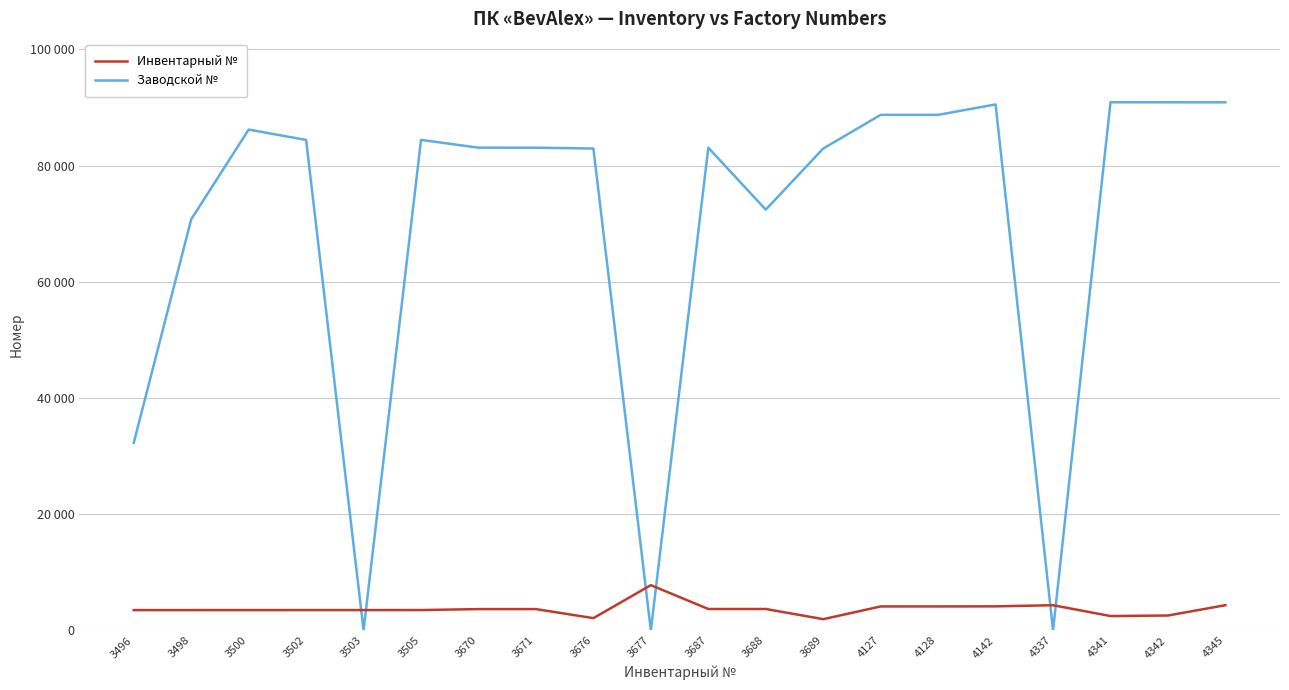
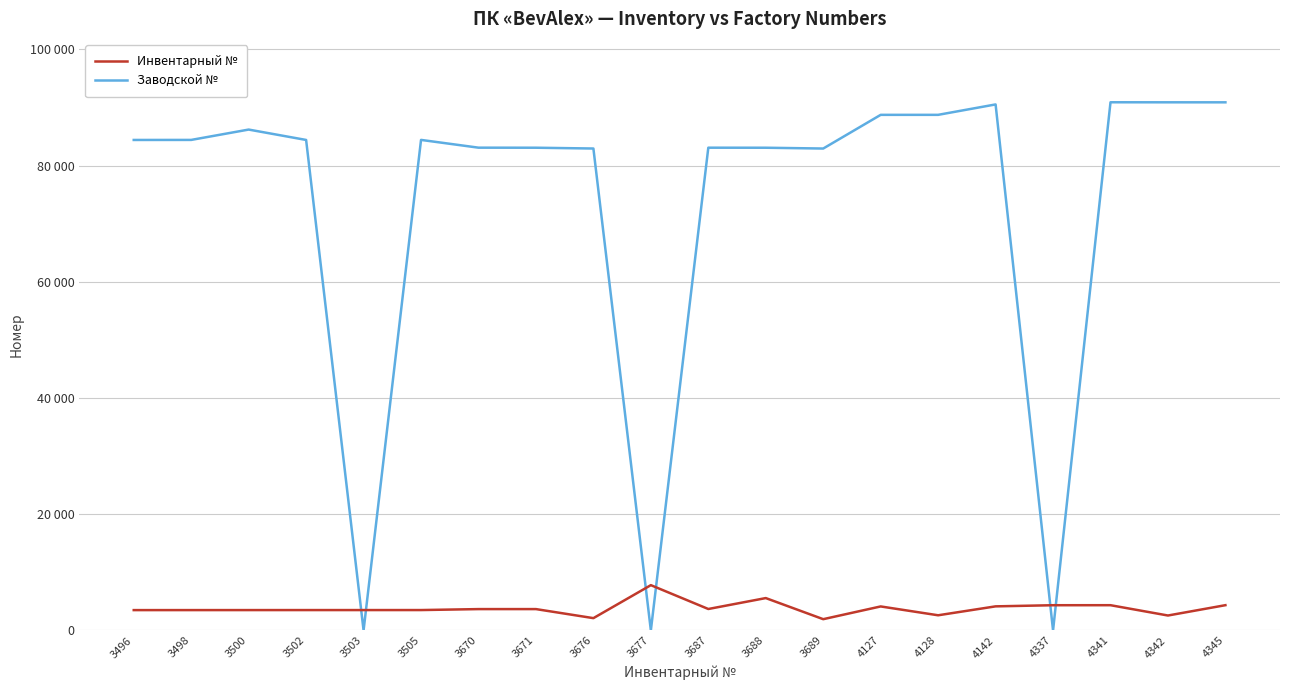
Заводской №, 3496: 32000 -> 84000
Заводской №, 3498: 71000 -> 84000
Инвентарный №, 3688: 4000 -> 6000
Заводской №, 3688: 72000 -> 83000
Инвентарный №, 4128: 4000 -> 3000
Инвентарный №, 4341: 2000 -> 4000
